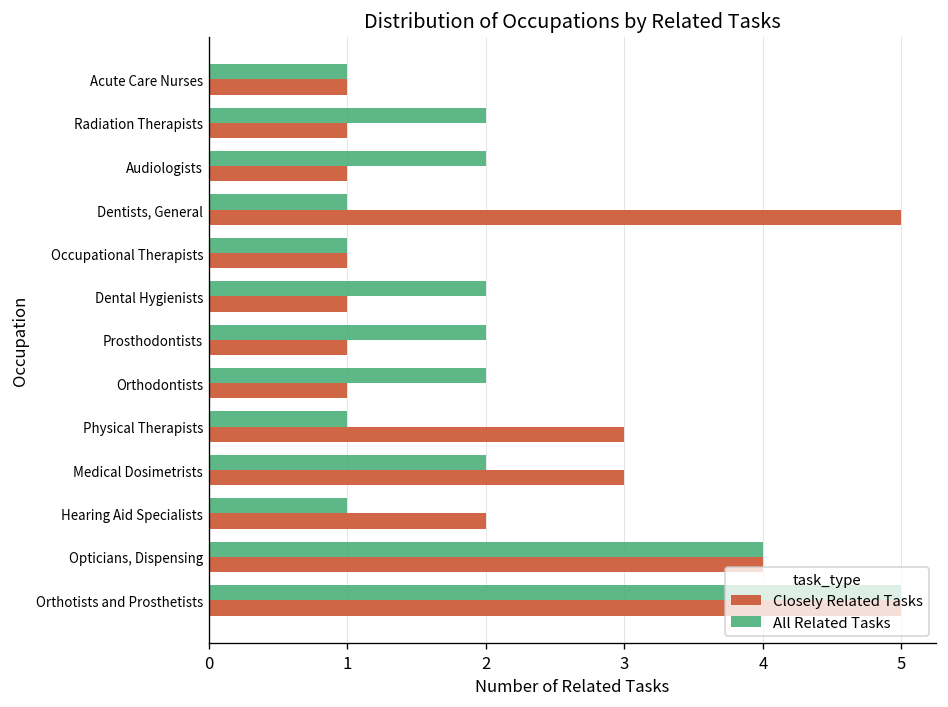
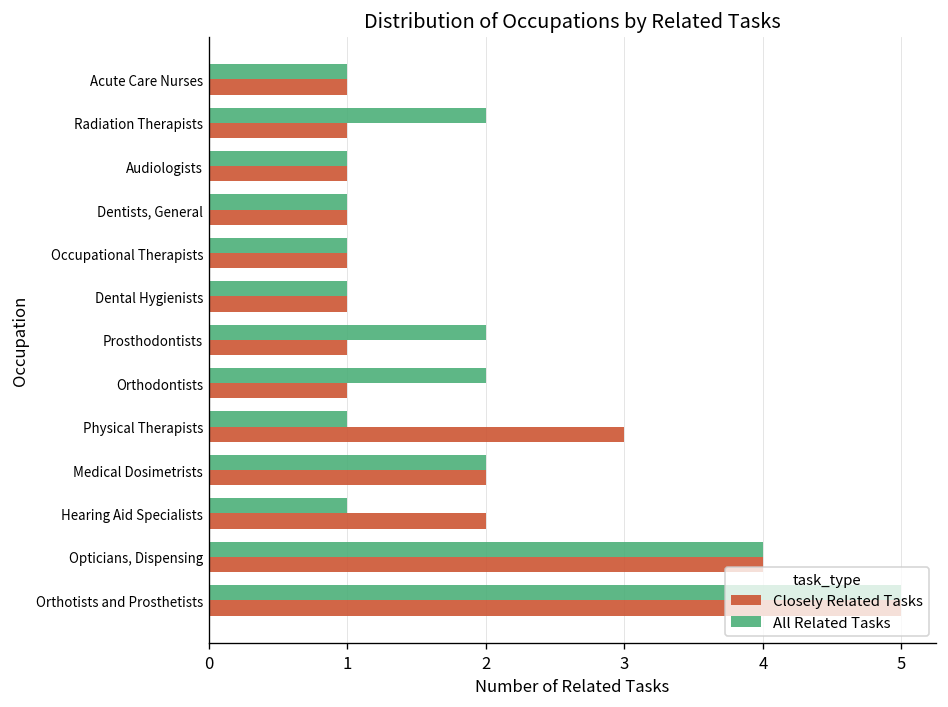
All Related Tasks, Audiologists: 2 -> 1
Closely Related Tasks, Dentists, General: 5 -> 1
All Related Tasks, Dental Hygienists: 2 -> 1
Closely Related Tasks, Medical Dosimetrists: 3 -> 2
